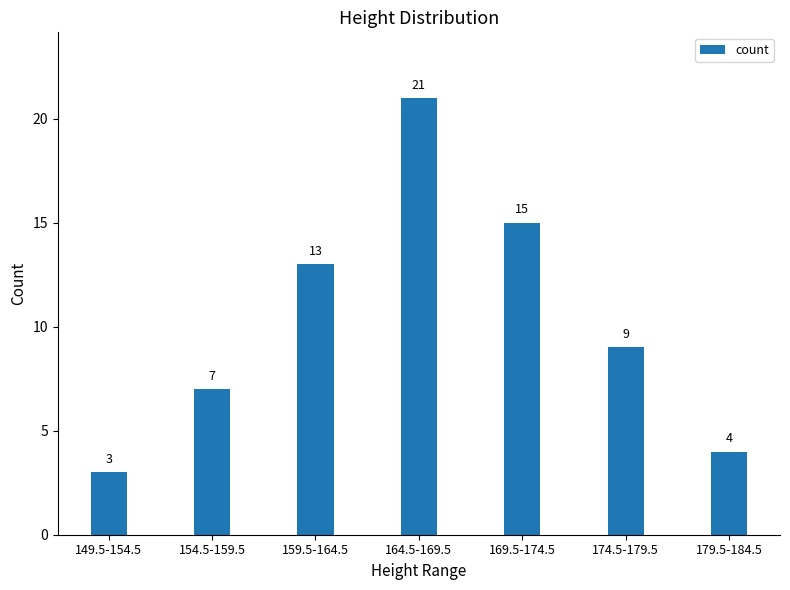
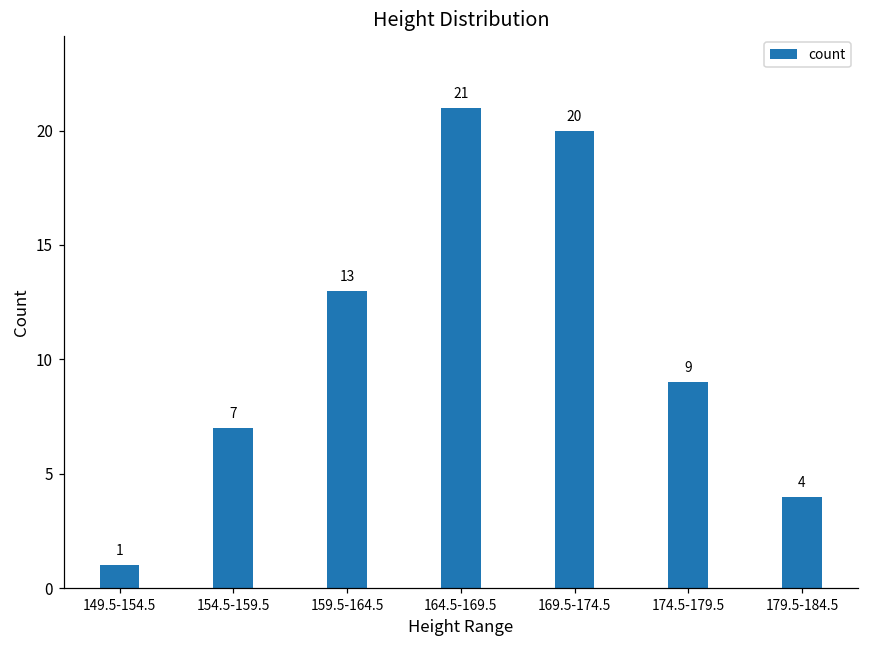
149.5-154.5: 3 -> 1
169.5-174.5: 15 -> 20
